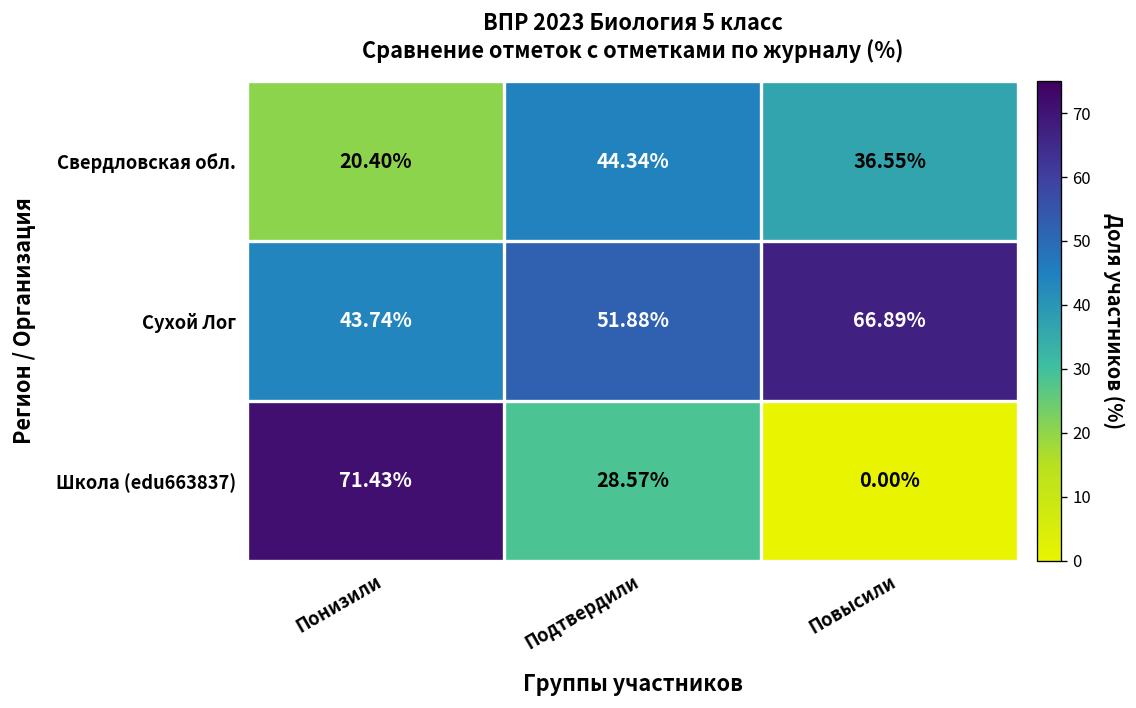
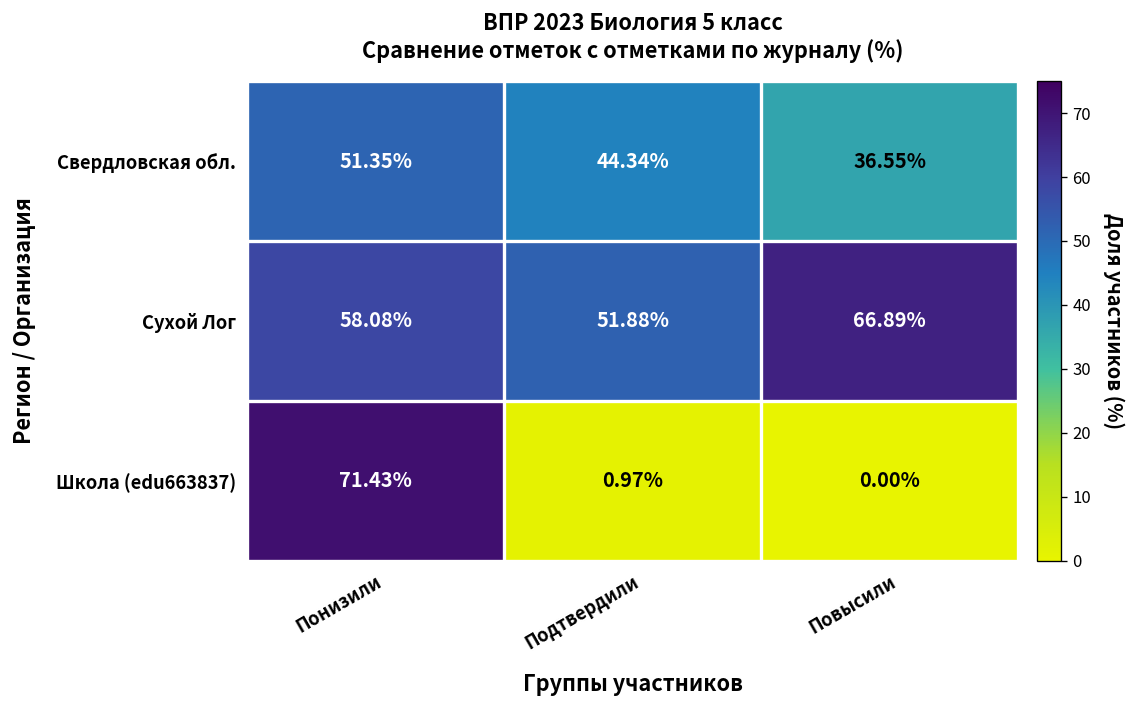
Свердловская обл., Понизили: 20.40% -> 51.35%
Сухой Лог, Понизили: 43.74% -> 58.08%
Школа (edu663837), Подтвердили: 28.57% -> 0.97%
